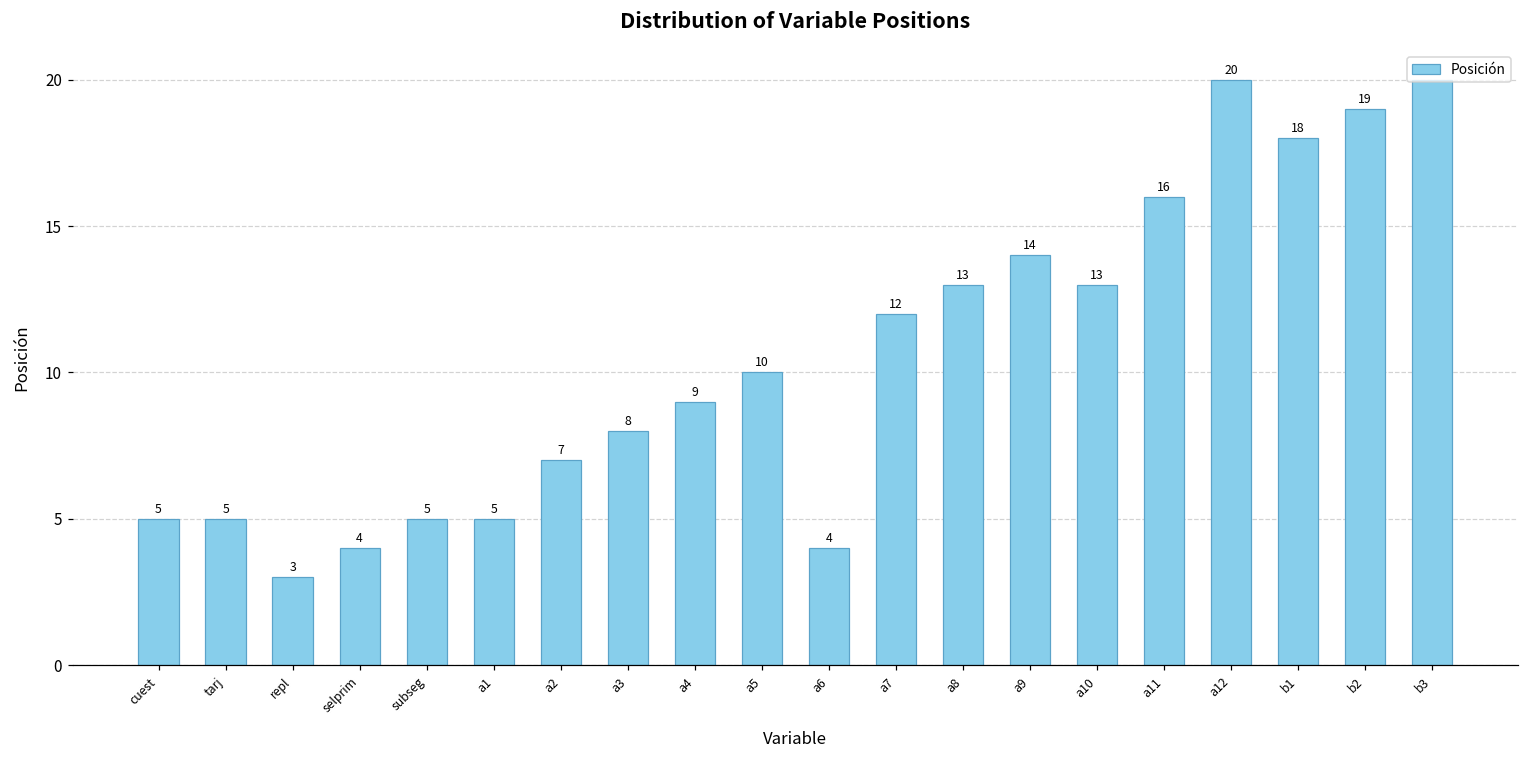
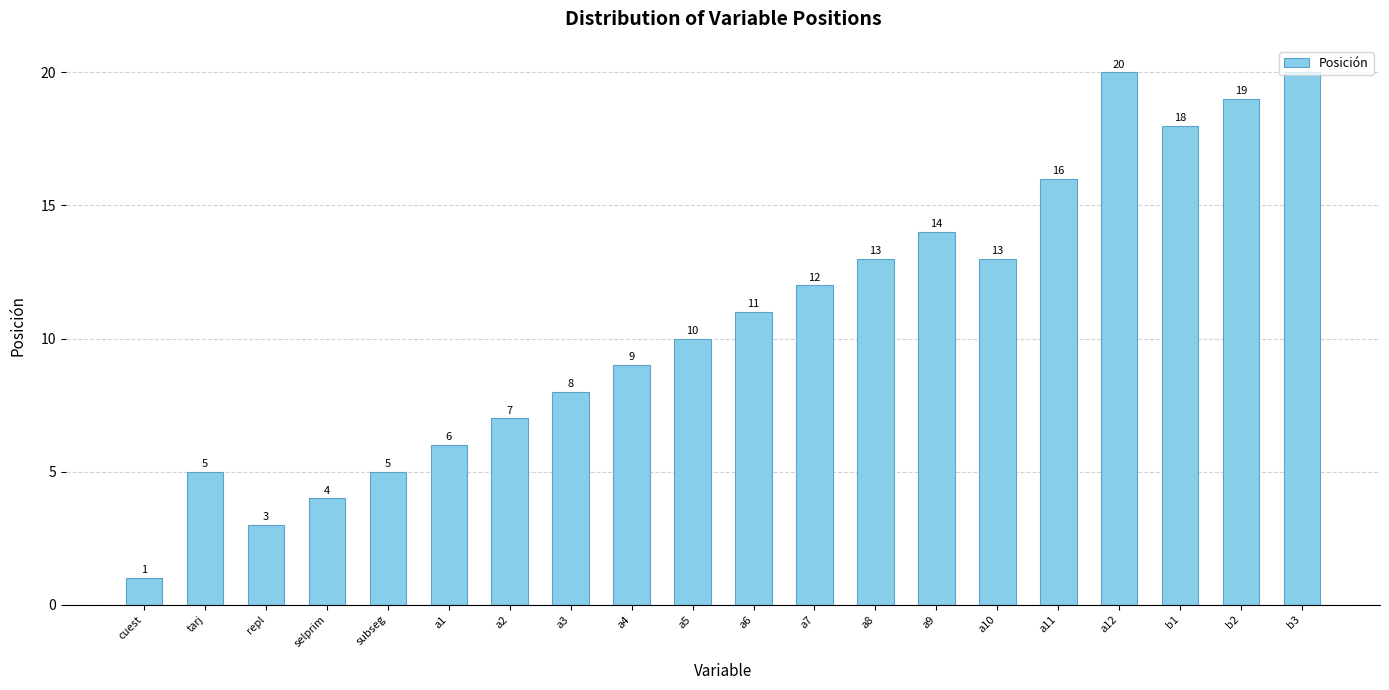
cuest: 5 -> 1
a1: 5 -> 6
a6: 4 -> 11
